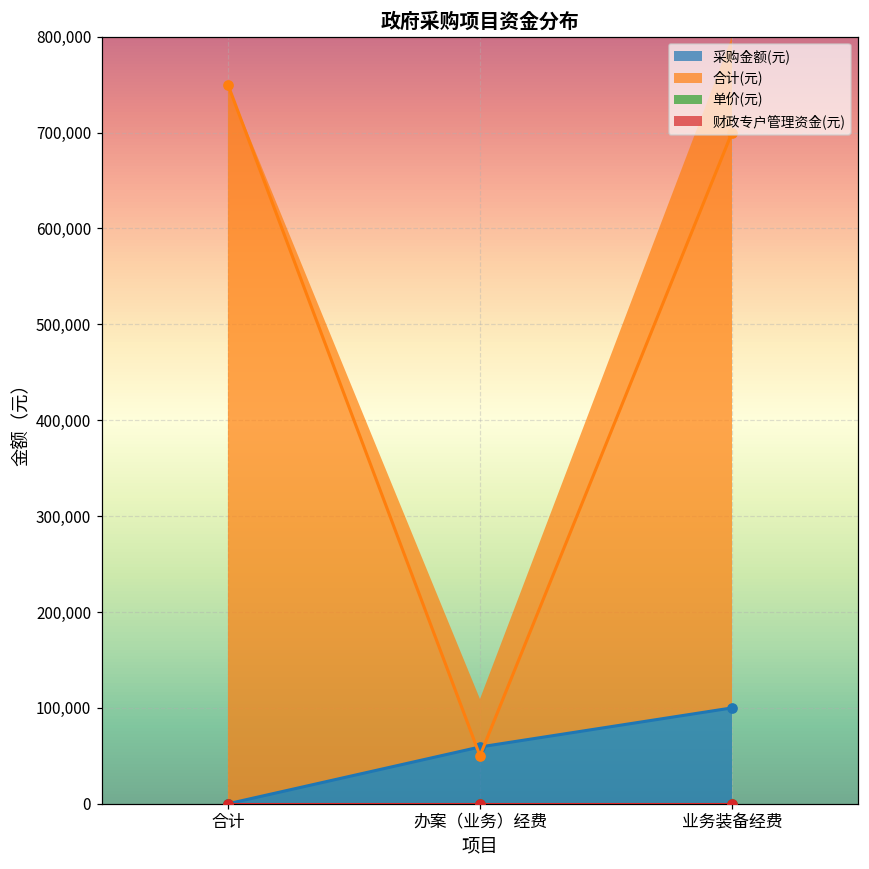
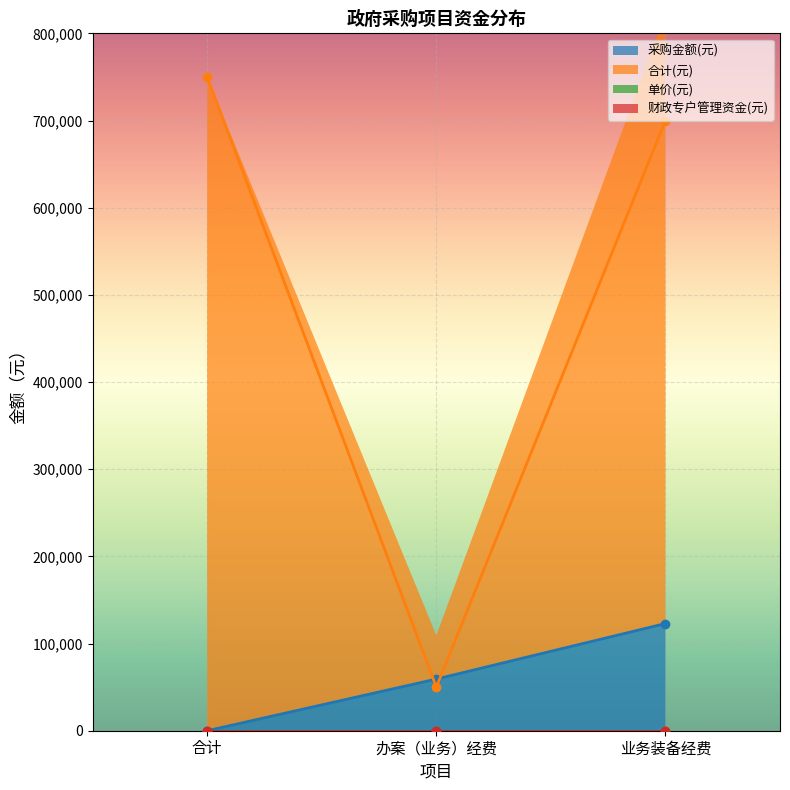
采购金额(元), 业务装备经费: 100,000 -> 120,000
